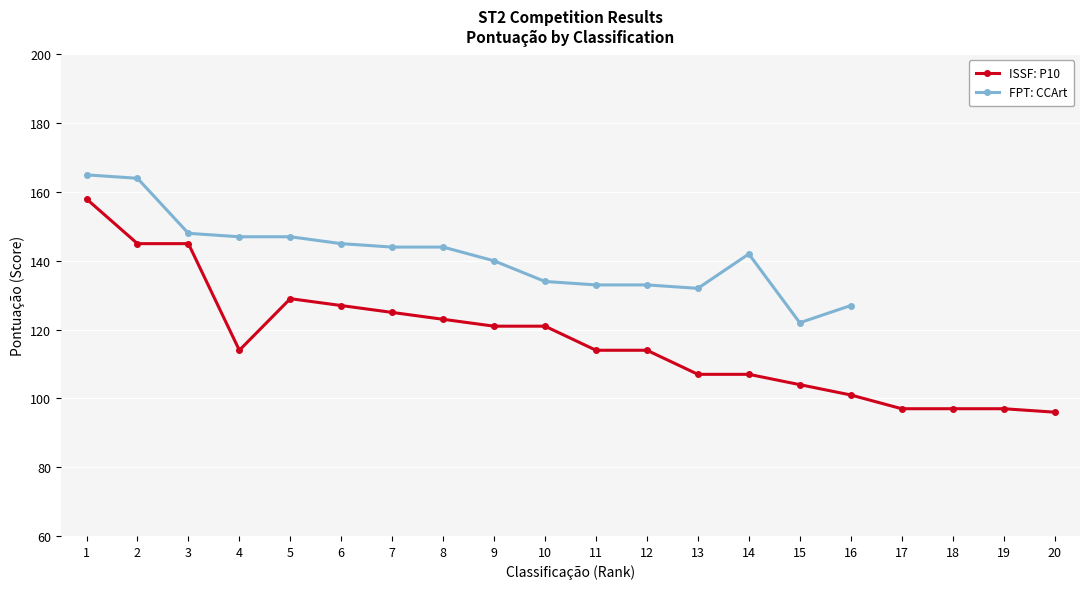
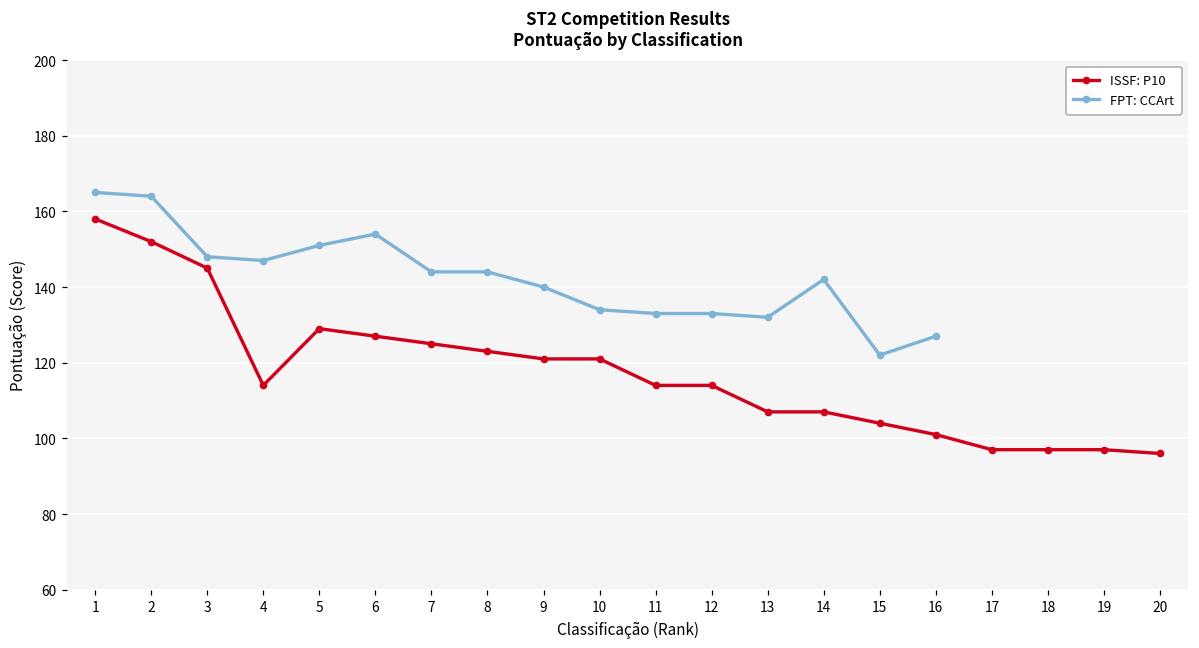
ISSF: P10, 2: 145 -> 152
FPT: CCArt, 5: 147 -> 151
FPT: CCArt, 6: 145 -> 154
